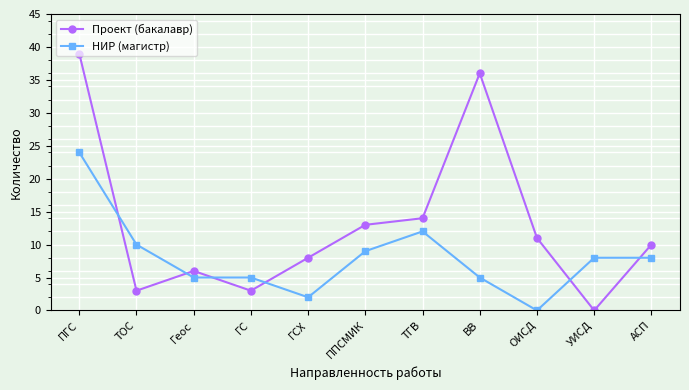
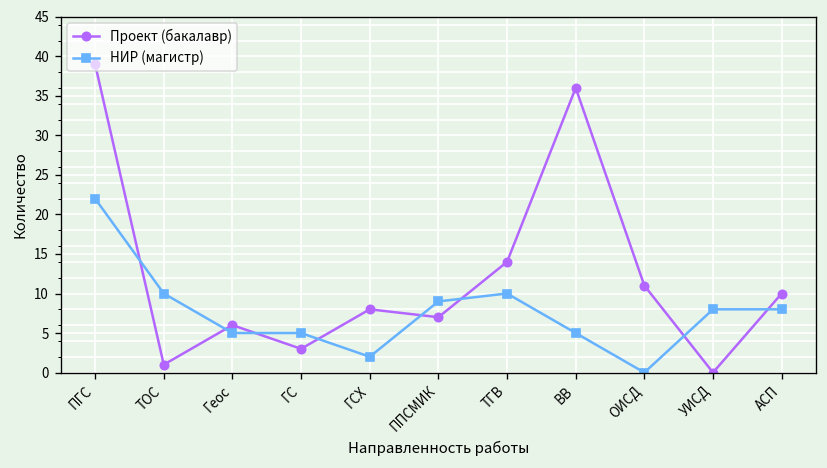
НИР (магистр), ПГС: 24 -> 22
Проект (бакалавр), ТОС: 3 -> 1
Проект (бакалавр), ППСМИК: 13 -> 7
НИР (магистр), ТГВ: 12 -> 10
